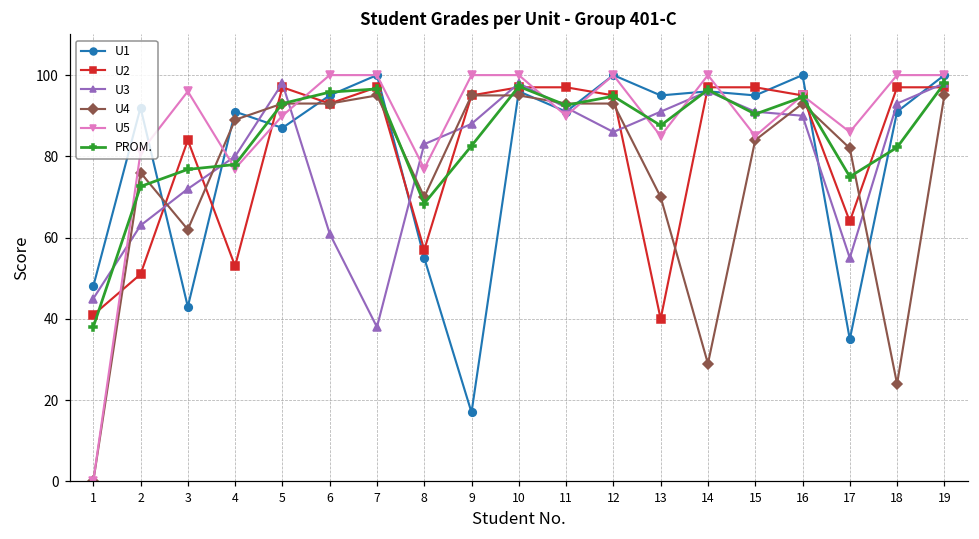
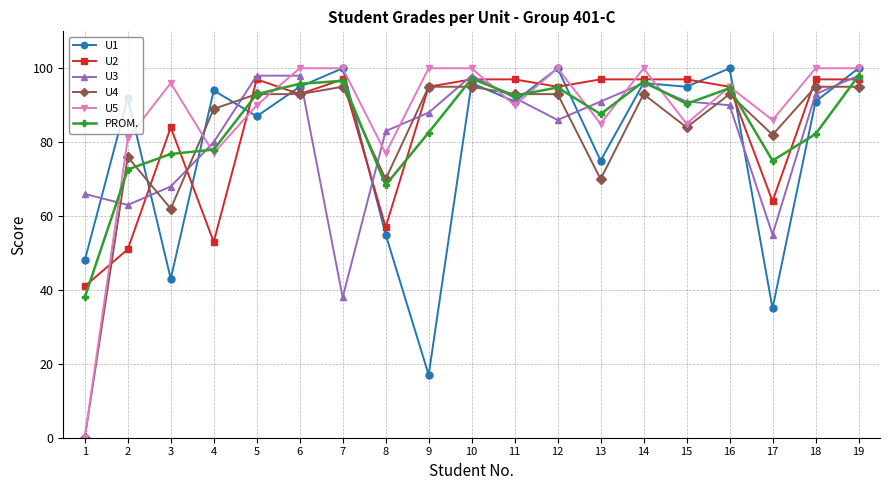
U3, 1: 45 -> 66
U3, 3: 72 -> 68
U1, 4: 91 -> 94
U3, 6: 61 -> 98
U1, 13: 95 -> 75
U2, 13: 40 -> 97
U4, 14: 29 -> 93
U4, 18: 24 -> 95
